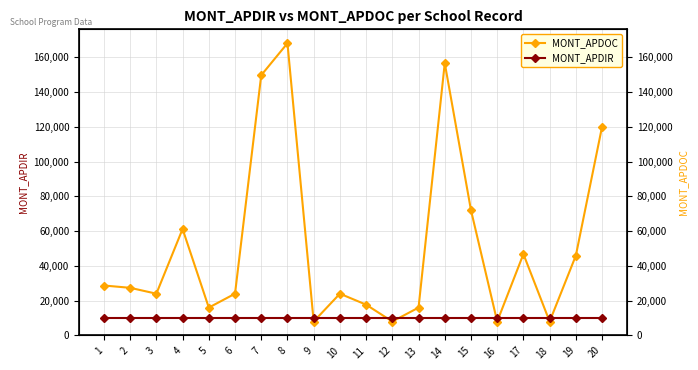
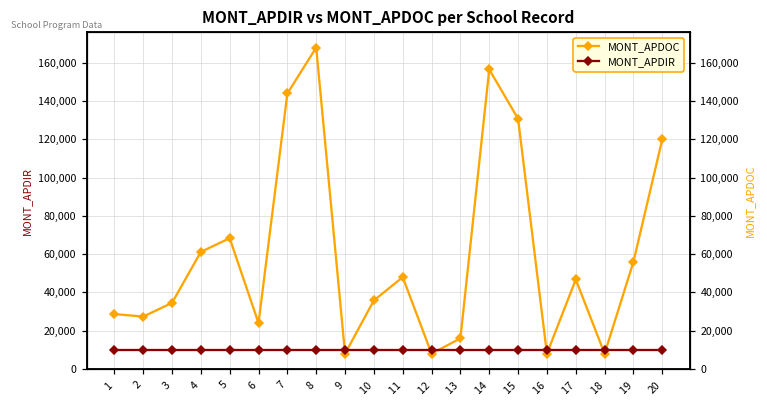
MONT_APDOC, 3: 24,000 -> 35,000
MONT_APDOC, 5: 16,000 -> 68,000
MONT_APDOC, 7: 150,000 -> 144,000
MONT_APDOC, 10: 24,000 -> 36,000
MONT_APDOC, 11: 18,000 -> 48,000
MONT_APDOC, 15: 72,000 -> 131,000
MONT_APDOC, 19: 46,000 -> 56,000
